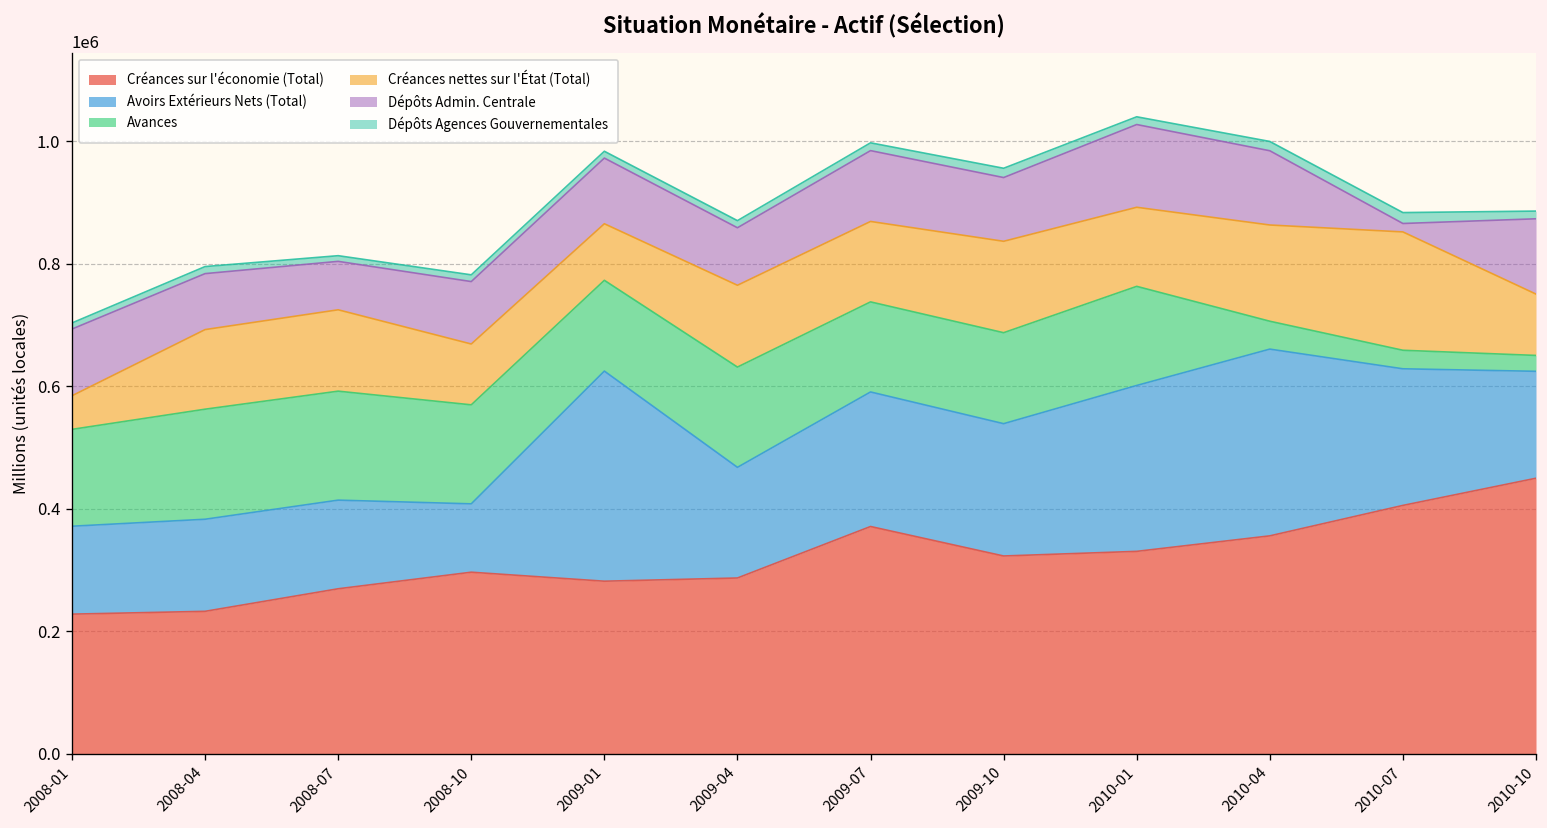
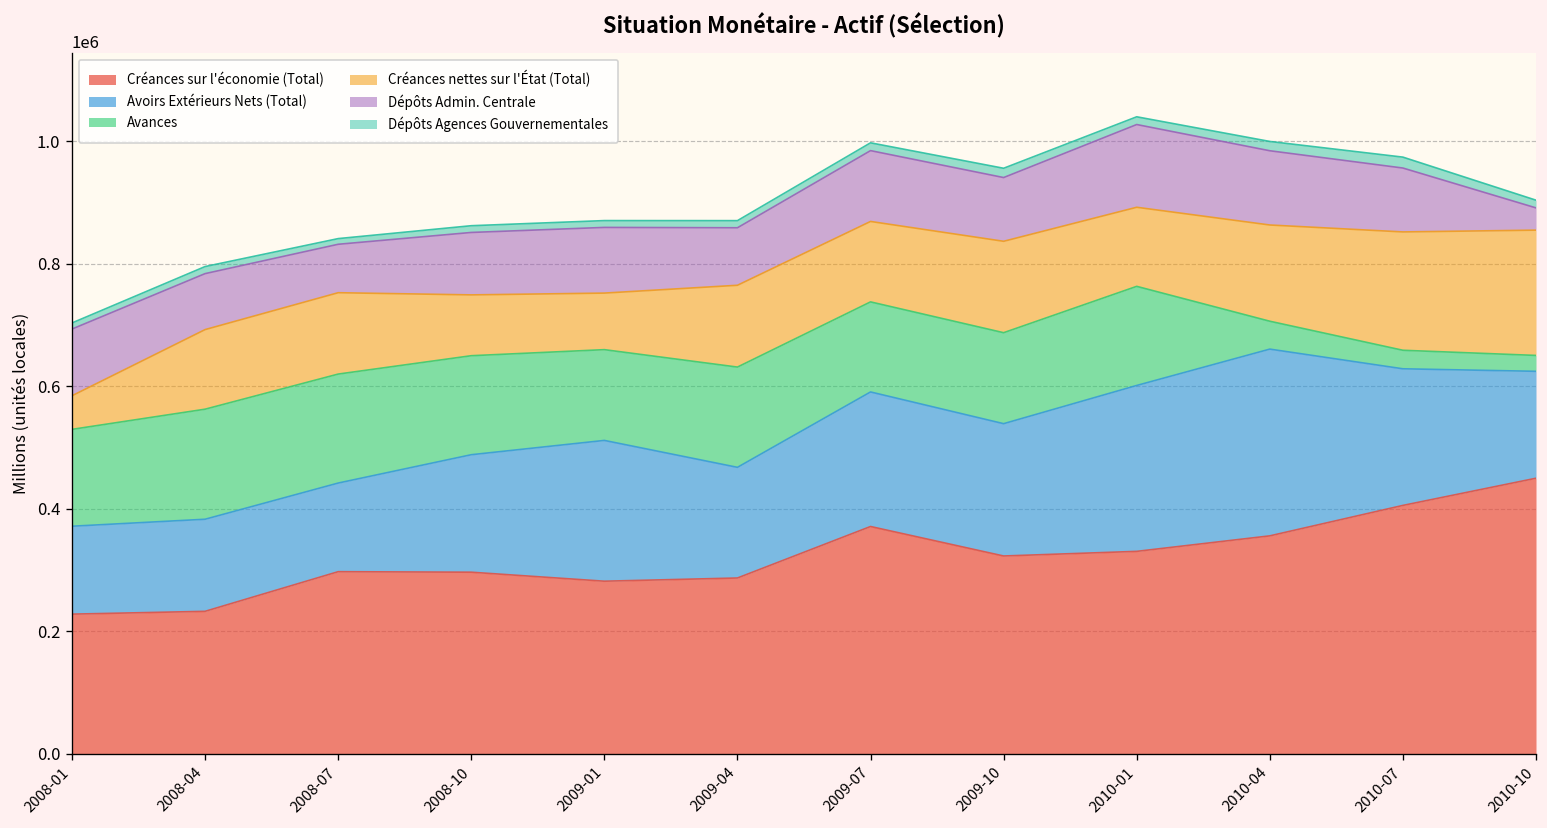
Créances sur l'économie (Total), 2008-07: 270000 -> 300000
Avoirs Extérieurs Nets (Total), 2008-10: 110000 -> 190000
Avoirs Extérieurs Nets (Total), 2009-01: 340000 -> 230000
Dépôts Admin. Centrale, 2010-07: 10000 -> 100000
Créances nettes sur l'État (Total), 2010-10: 100000 -> 200000
Dépôts Admin. Centrale, 2010-10: 120000 -> 40000
